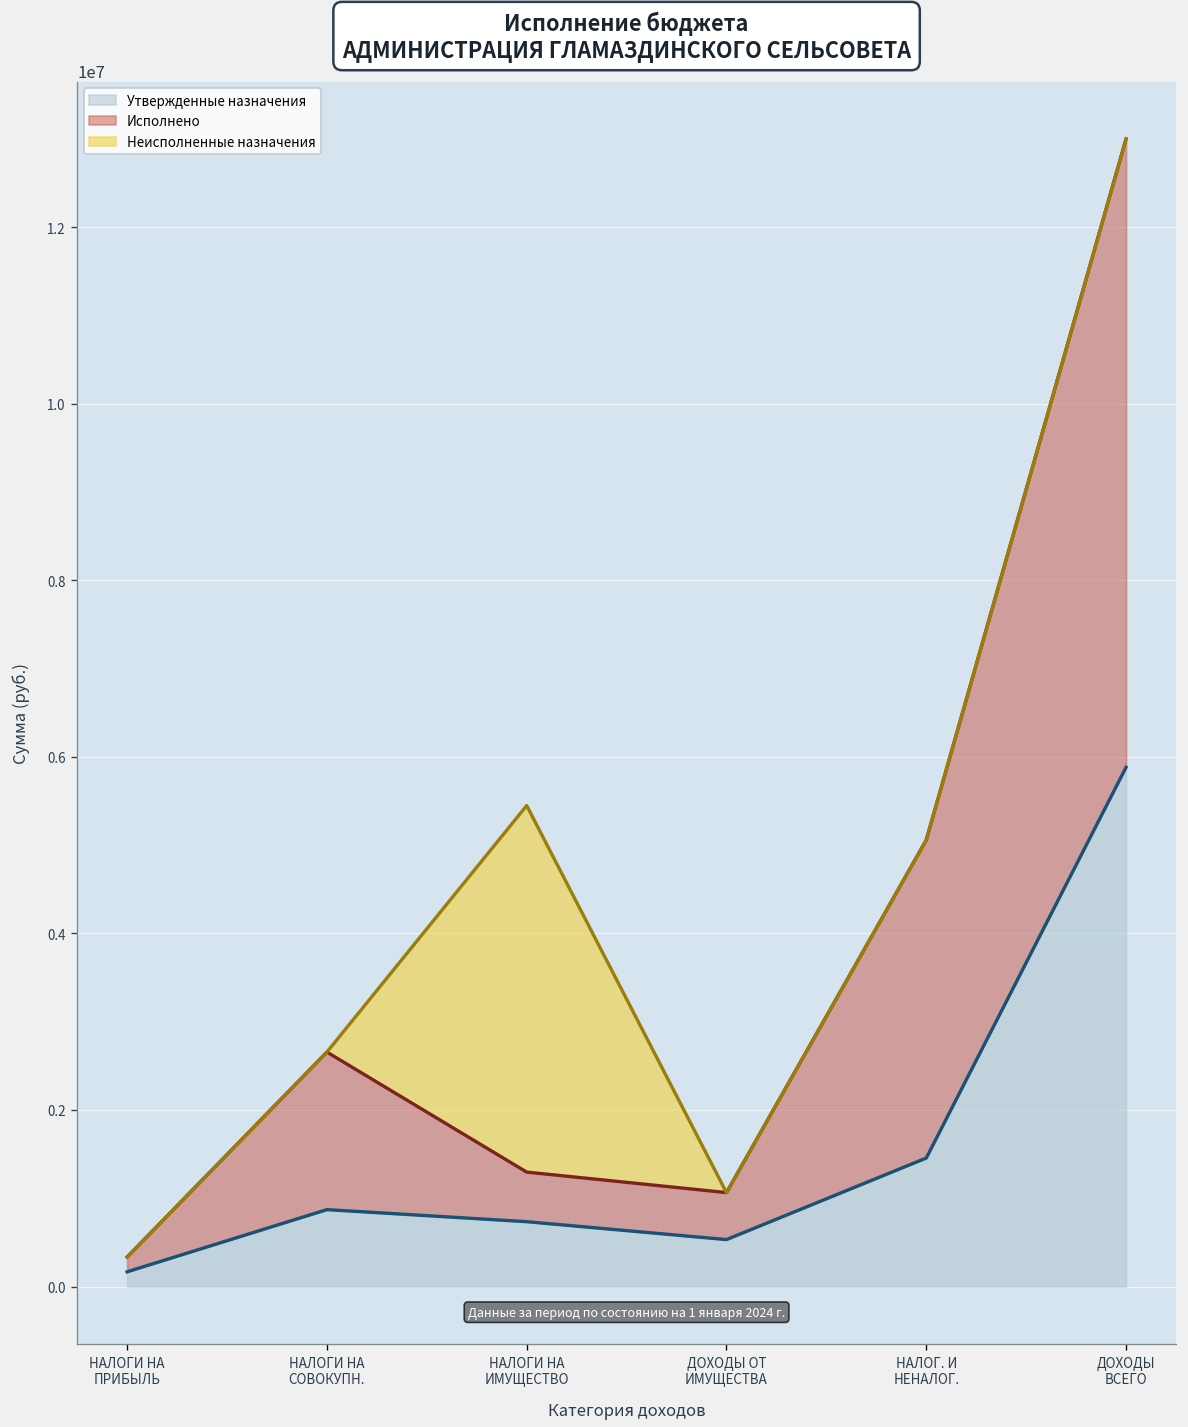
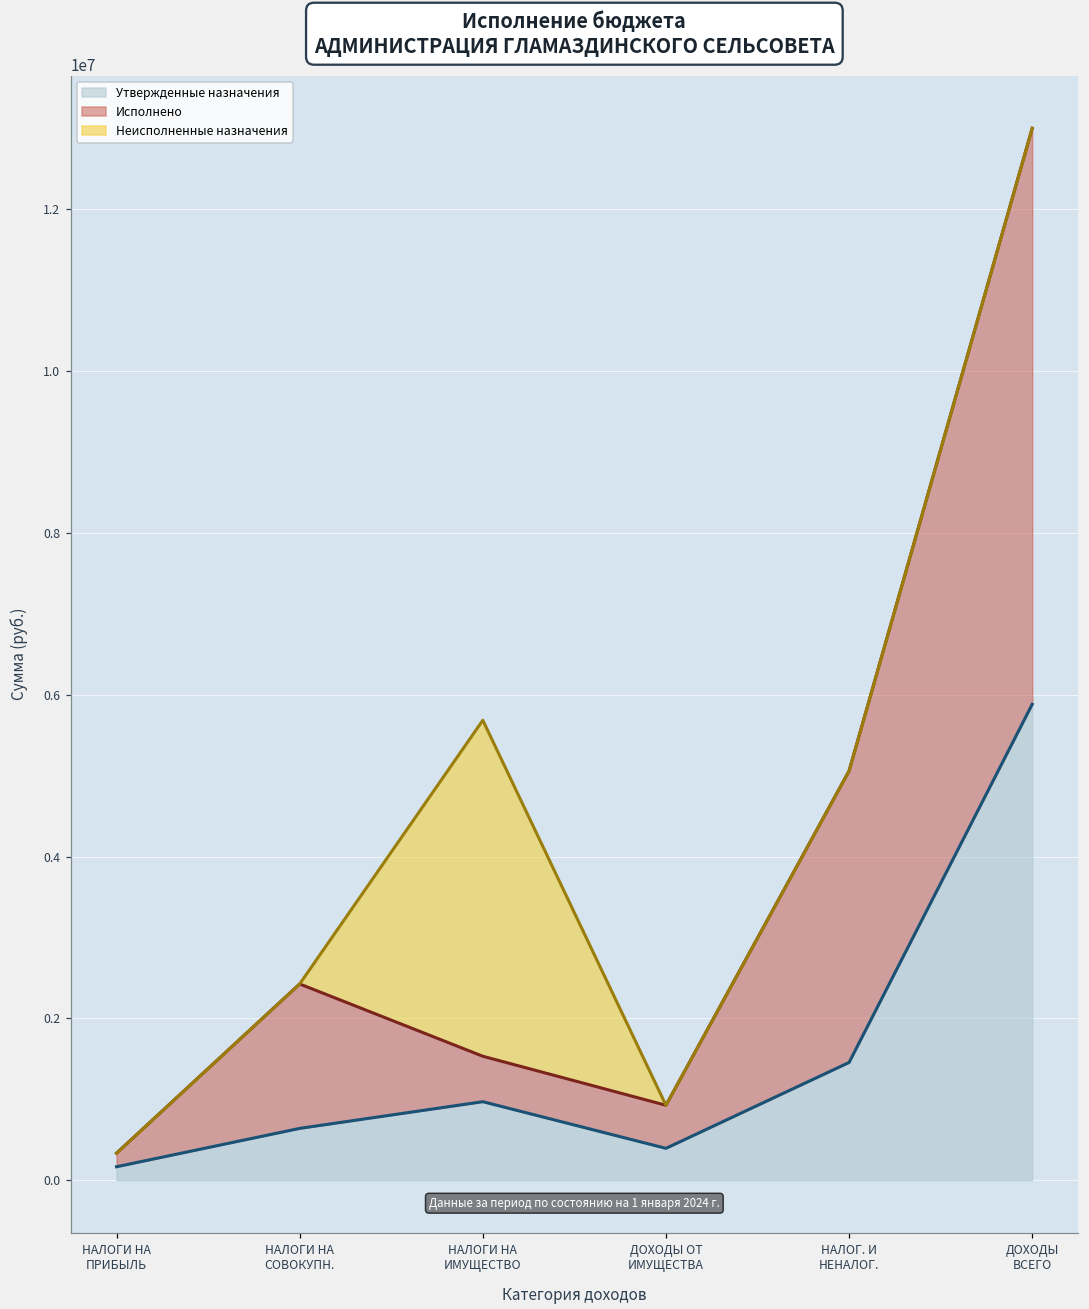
Утвержденные назначения, НАЛОГИ НА СОВОКУПН.: 900000 -> 600000
Утвержденные назначения, НАЛОГИ НА ИМУЩЕСТВО: 700000 -> 1000000
Утвержденные назначения, ДОХОДЫ ОТ ИМУЩЕСТВА: 500000 -> 400000
